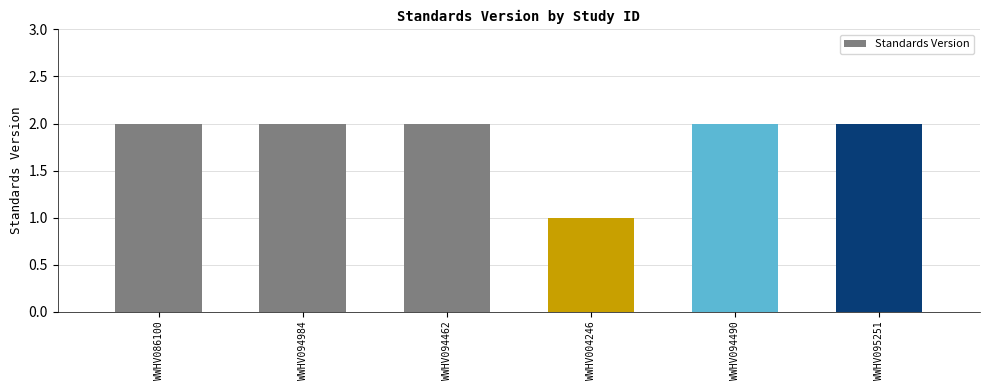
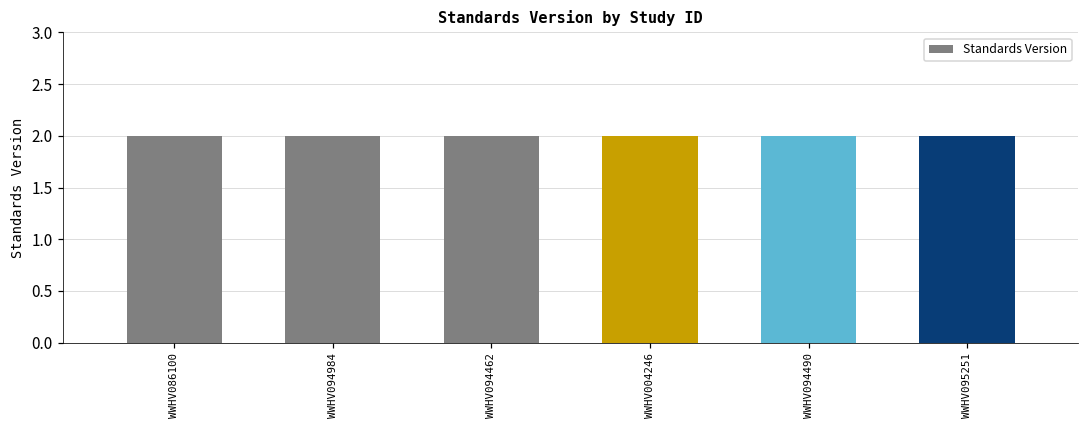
WWHV004246: 1 -> 2
